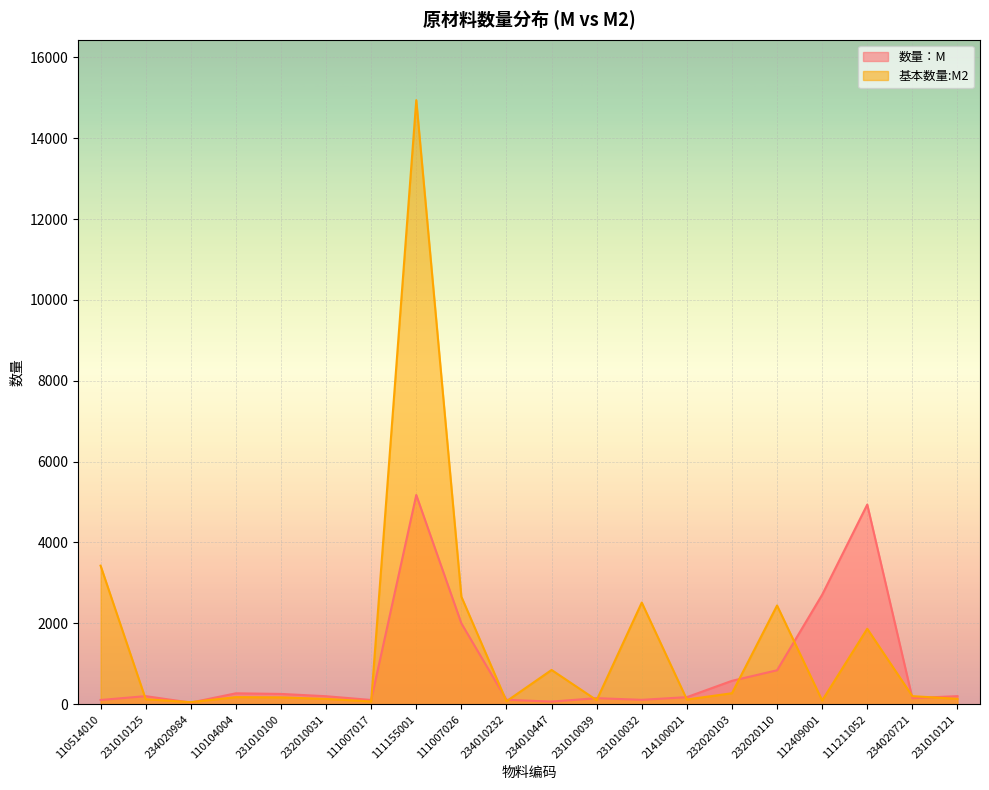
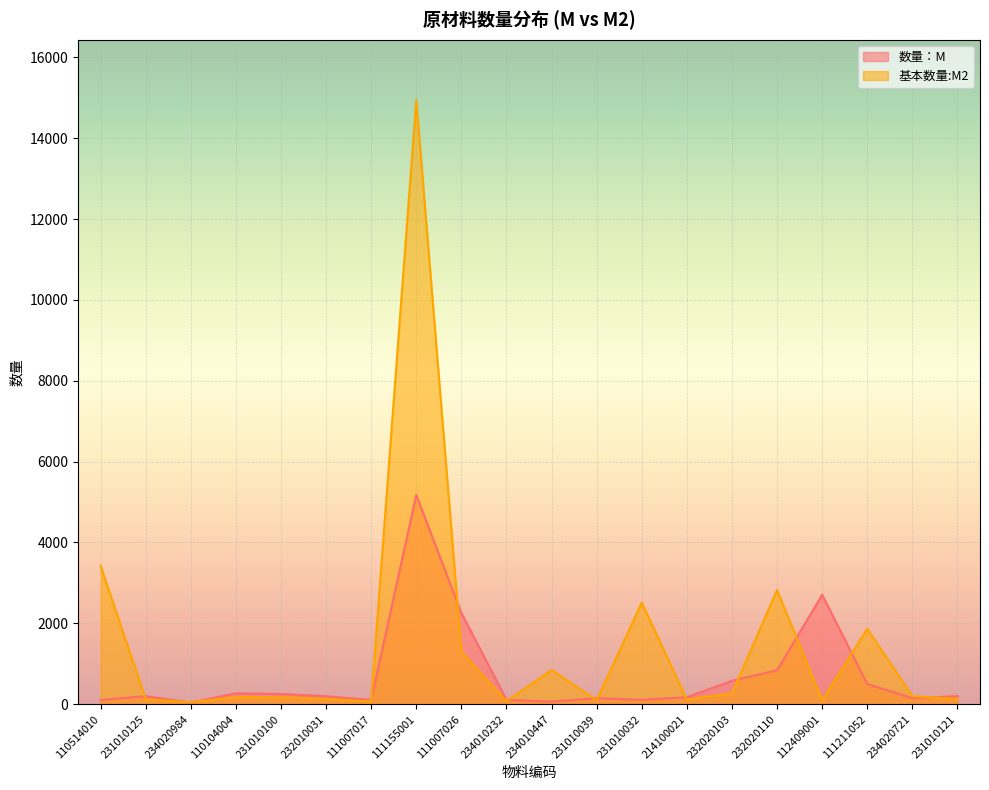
数量：M, 111007026: 2000 -> 2300
基本数量:M2, 111007026: 2700 -> 1300
基本数量:M2, 232020110: 2400 -> 2800
数量：M, 111211052: 4900 -> 500
